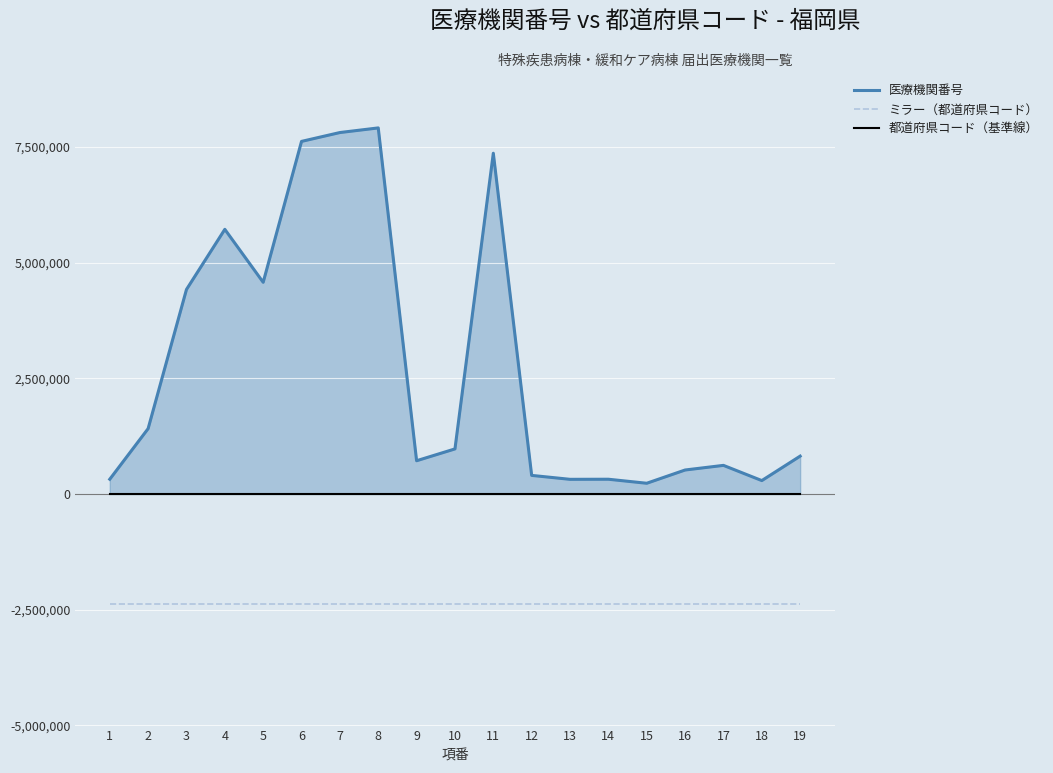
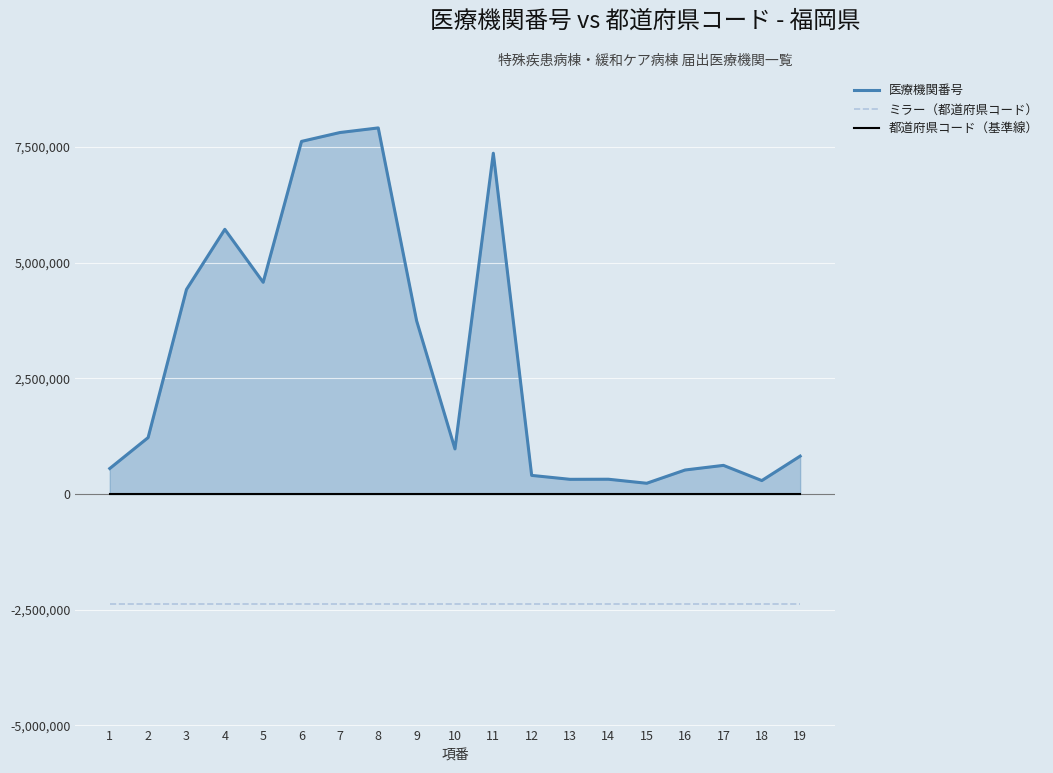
医療機関番号, 1: 300,000 -> 600,000
医療機関番号, 2: 1,400,000 -> 1,200,000
医療機関番号, 9: 700,000 -> 3,700,000
